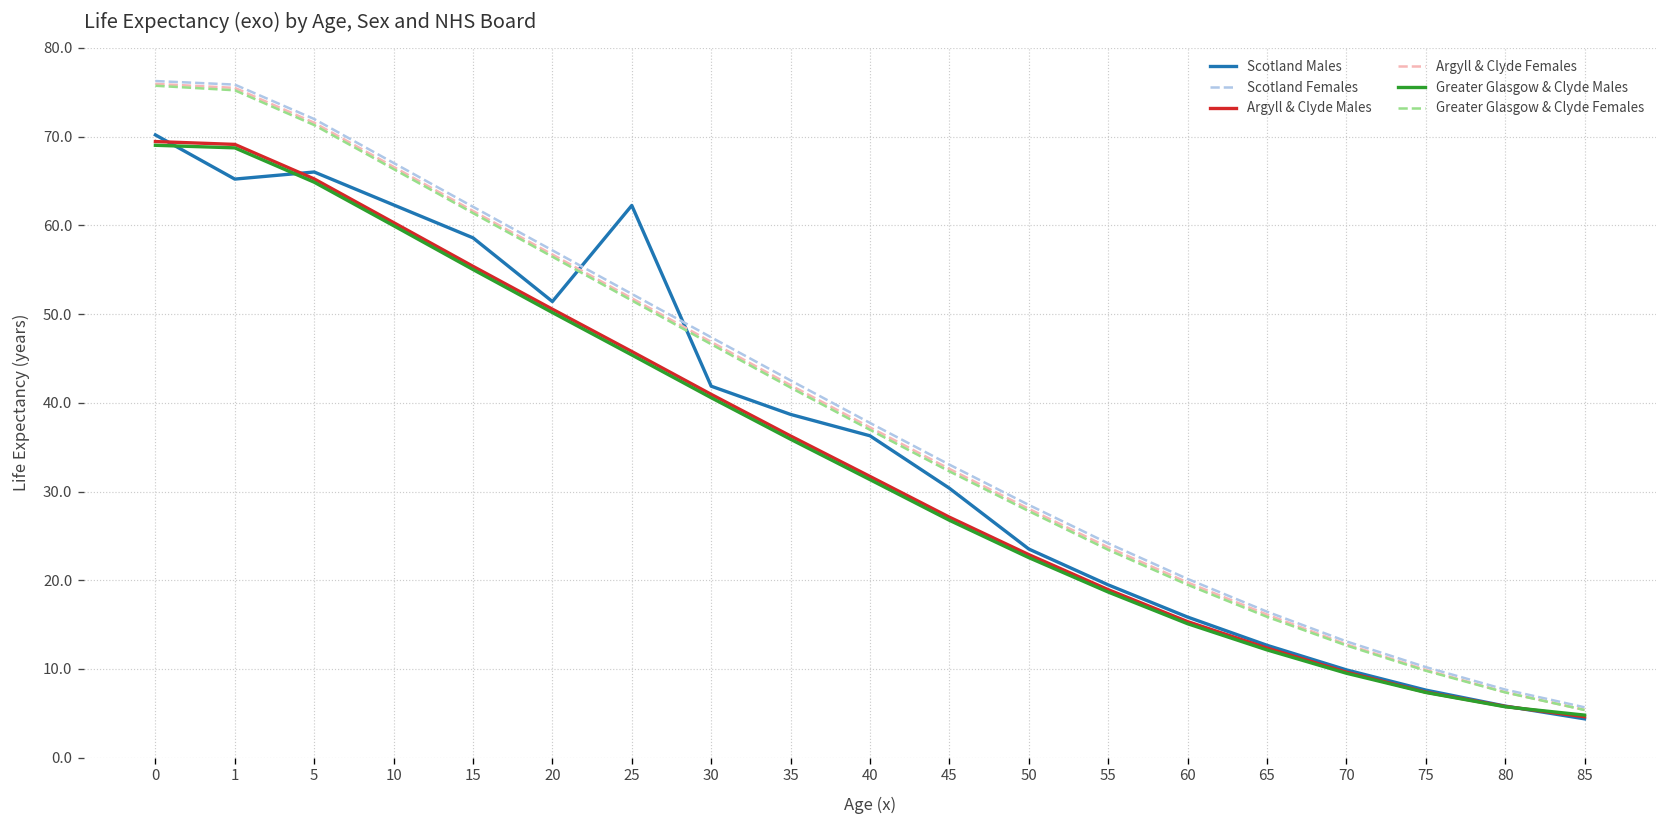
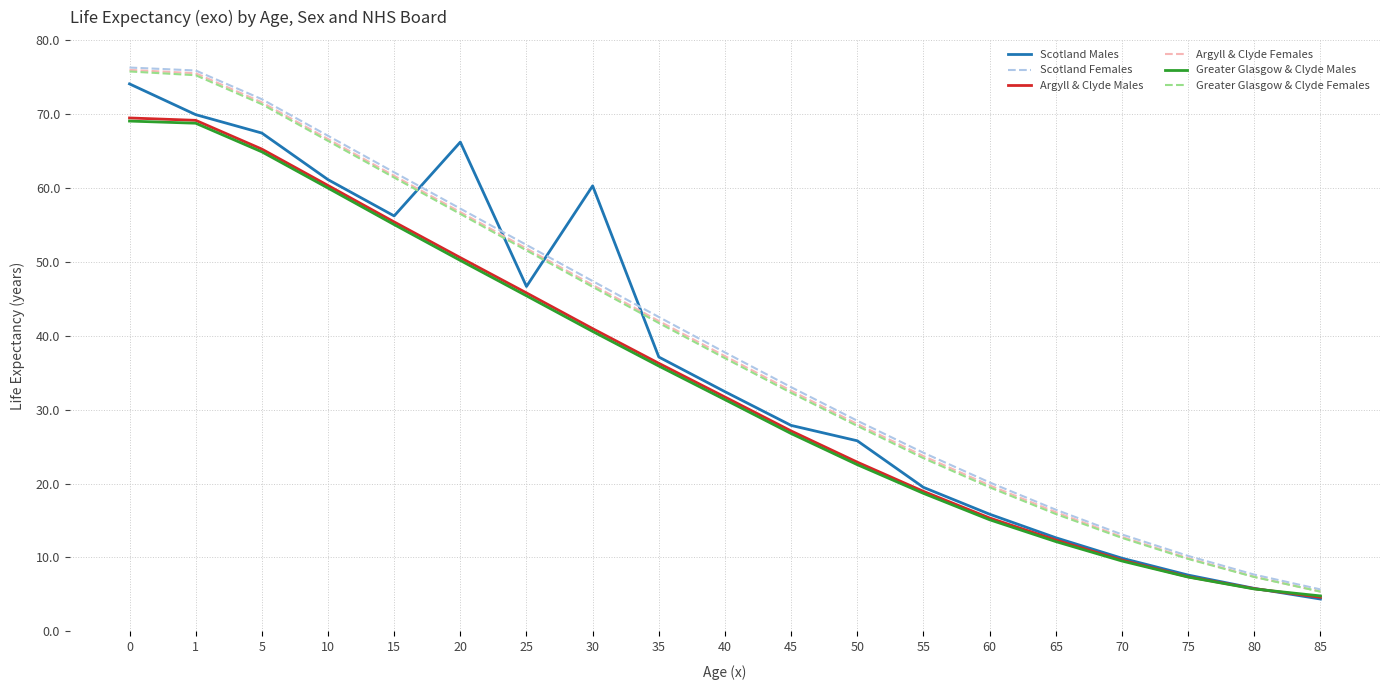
Scotland Males, 0: 70 -> 74
Scotland Males, 1: 65 -> 70
Scotland Males, 5: 66 -> 67
Scotland Males, 10: 62 -> 61
Scotland Males, 15: 59 -> 56
Scotland Males, 20: 51 -> 66
Scotland Males, 25: 62 -> 47
Scotland Males, 30: 42 -> 60
Scotland Males, 35: 39 -> 37
Scotland Males, 40: 36 -> 32
Scotland Males, 45: 30 -> 28
Scotland Males, 50: 24 -> 26
